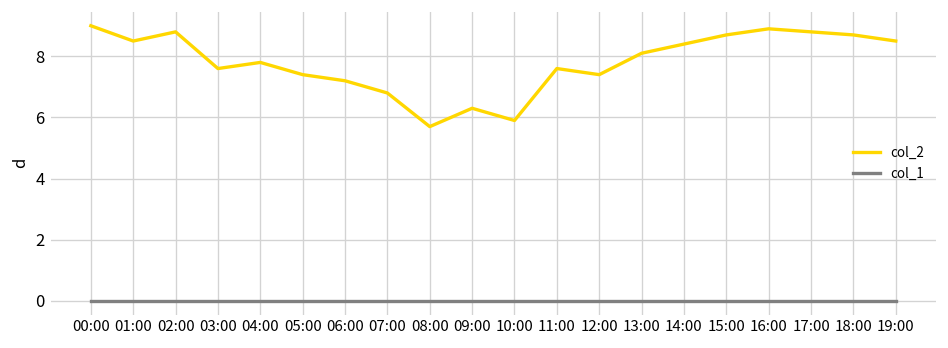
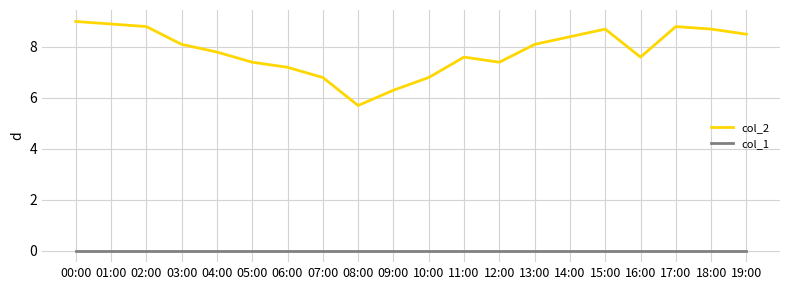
col_2, 01:00: 8.5 -> 8.9
col_2, 03:00: 7.6 -> 8.1
col_2, 10:00: 5.9 -> 6.8
col_2, 16:00: 8.9 -> 7.6
